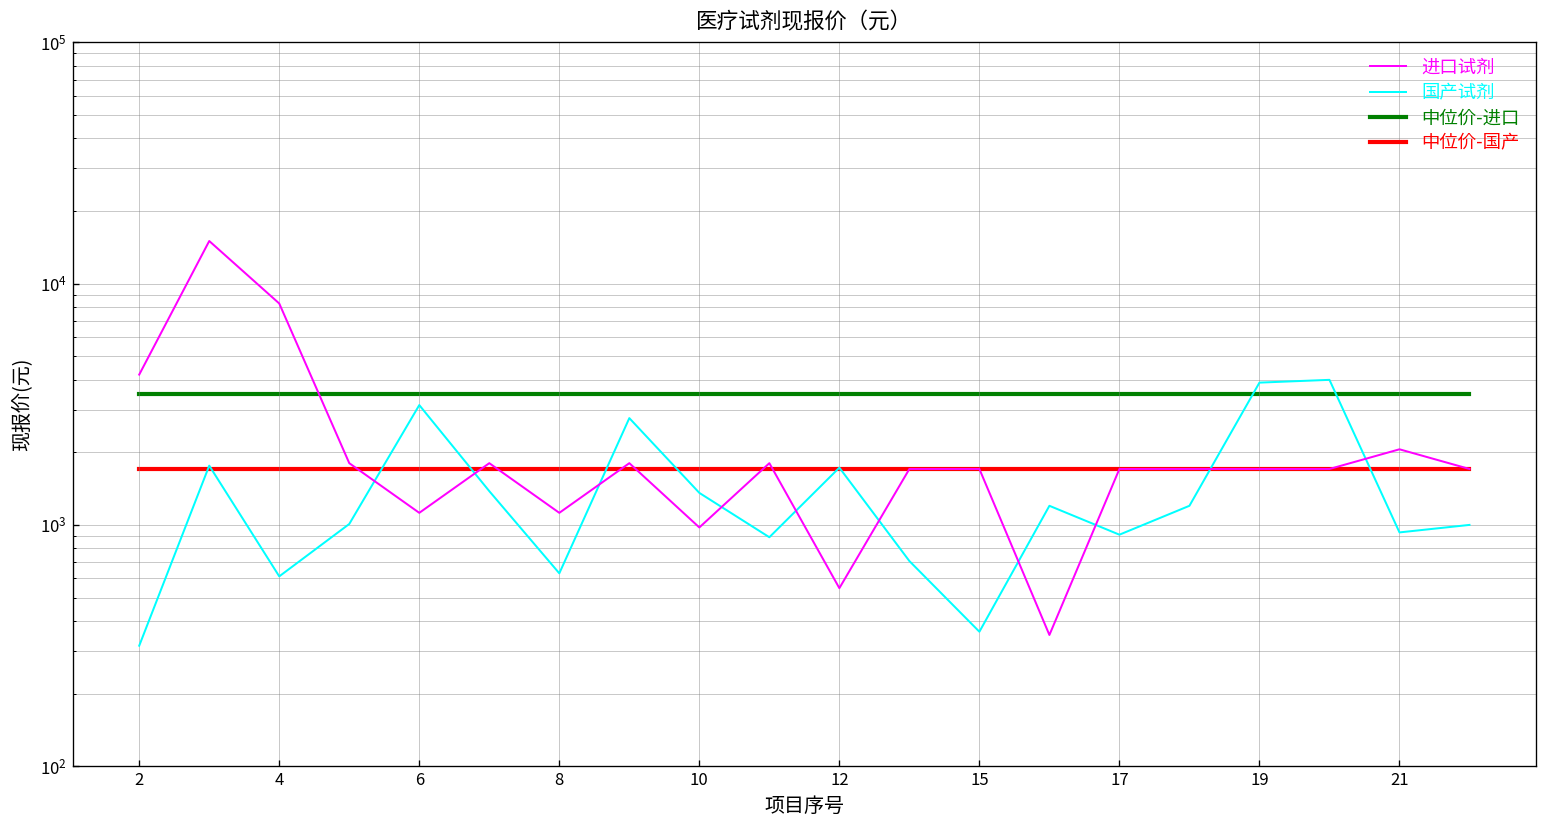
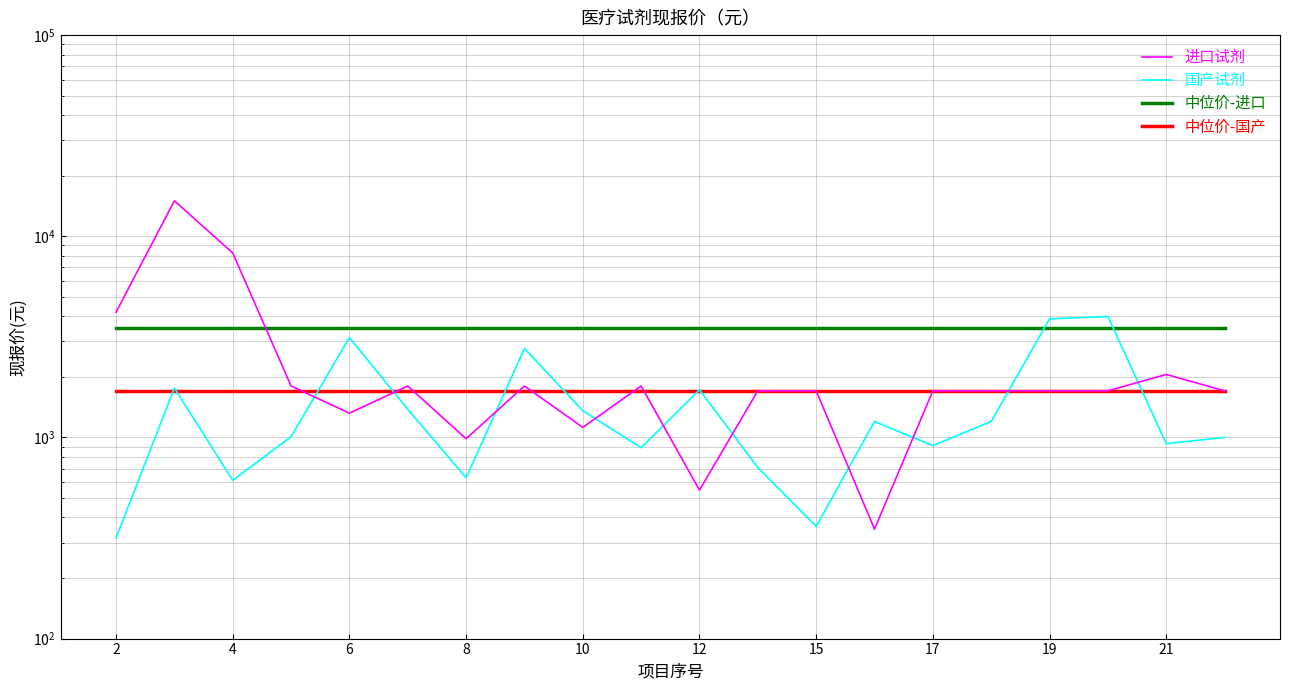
进口试剂, 6: 1100 -> 1300
进口试剂, 8: 1100 -> 1000
进口试剂, 10: 1000 -> 1100
